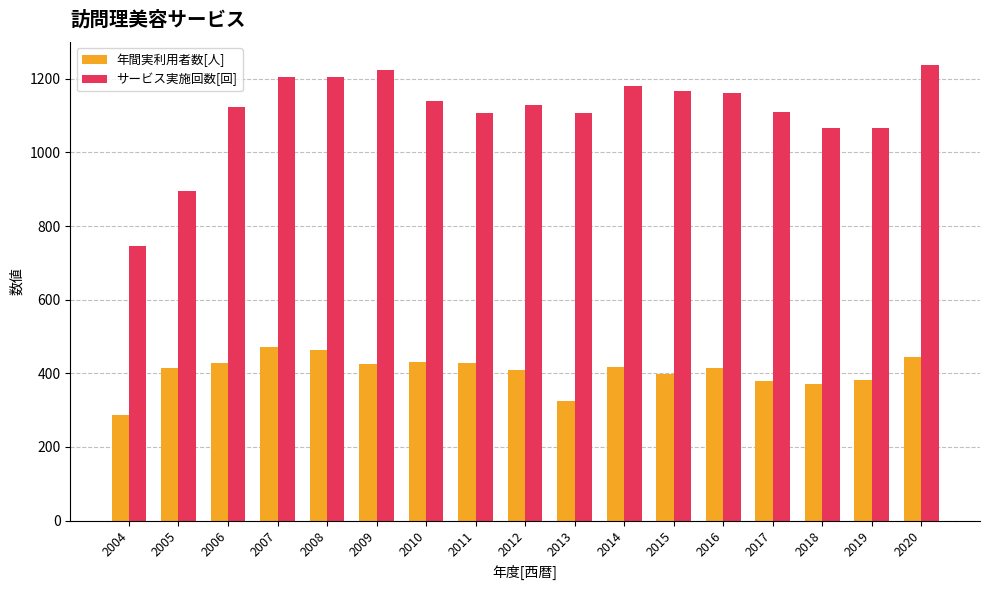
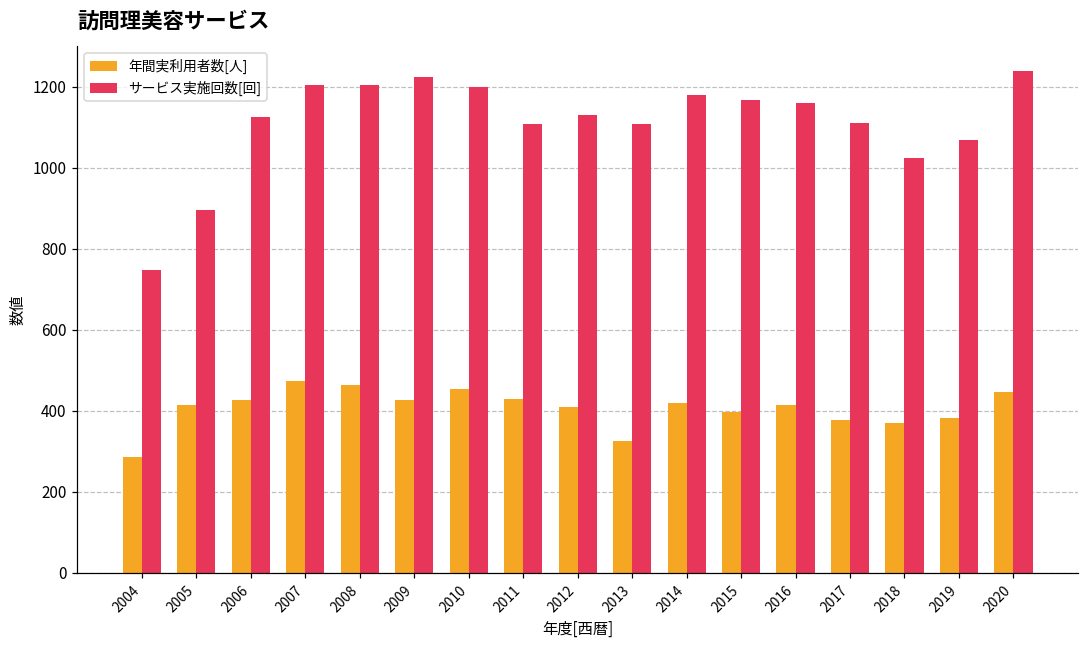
年間実利用者数[人], 2010: 430 -> 450
サービス実施回数[回], 2010: 1140 -> 1200
サービス実施回数[回], 2018: 1070 -> 1020
